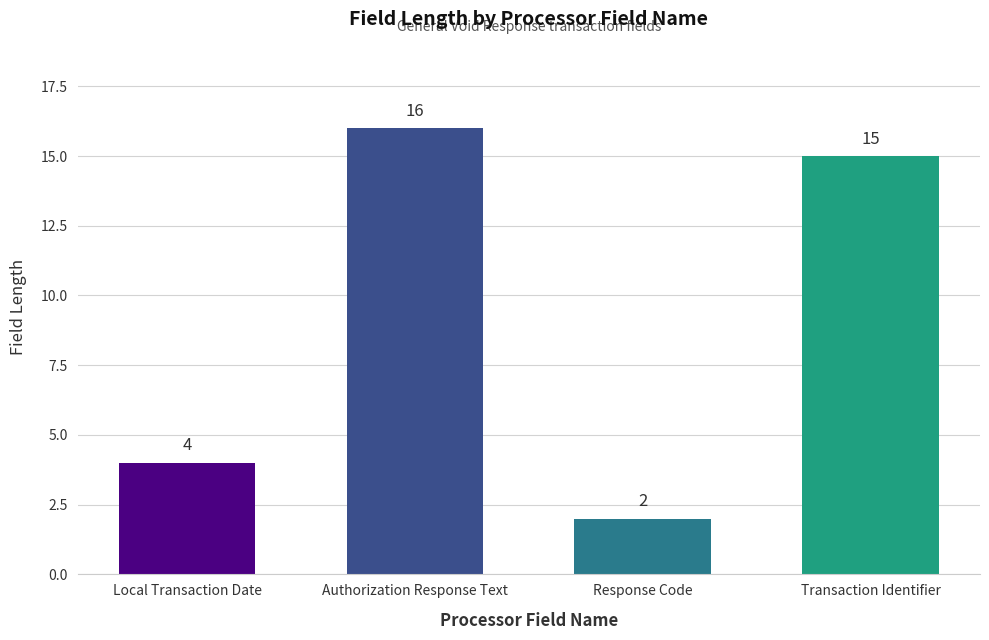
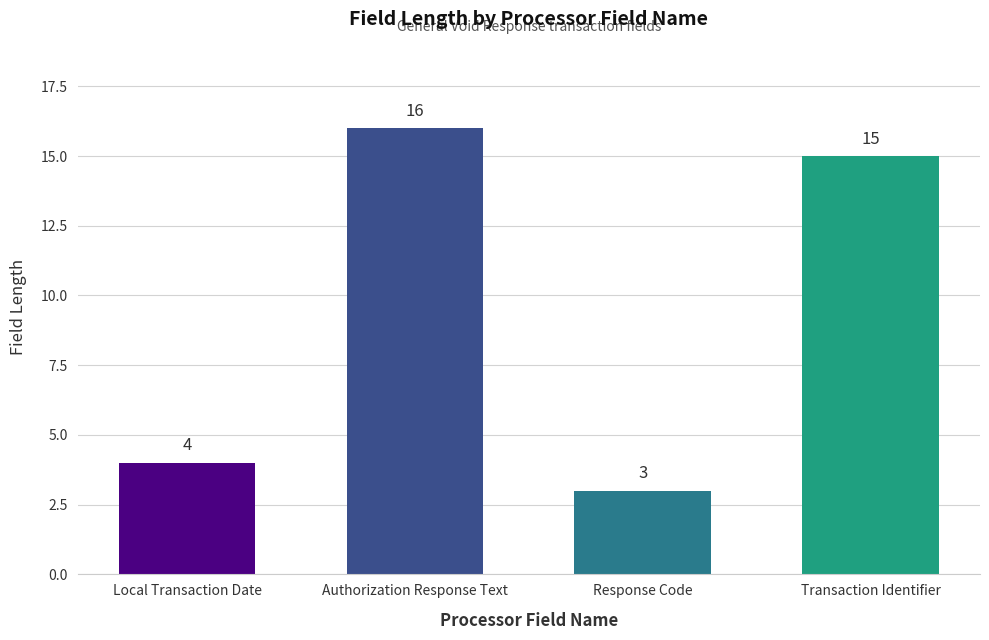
Response Code: 2 -> 3
